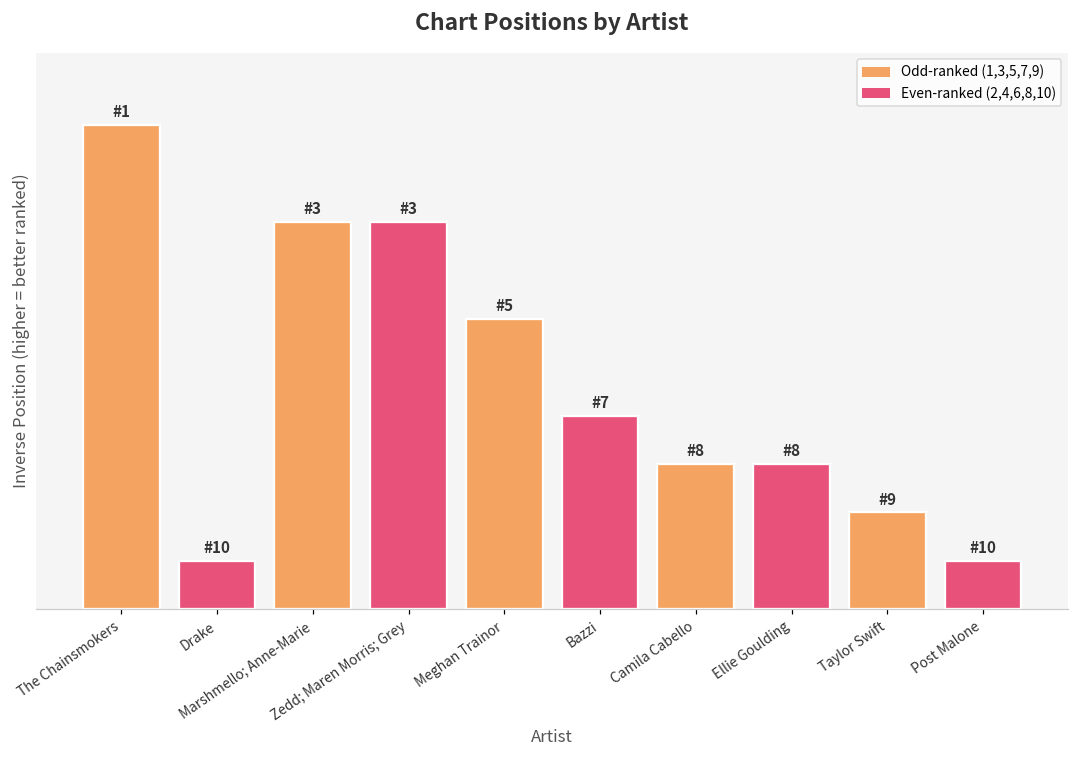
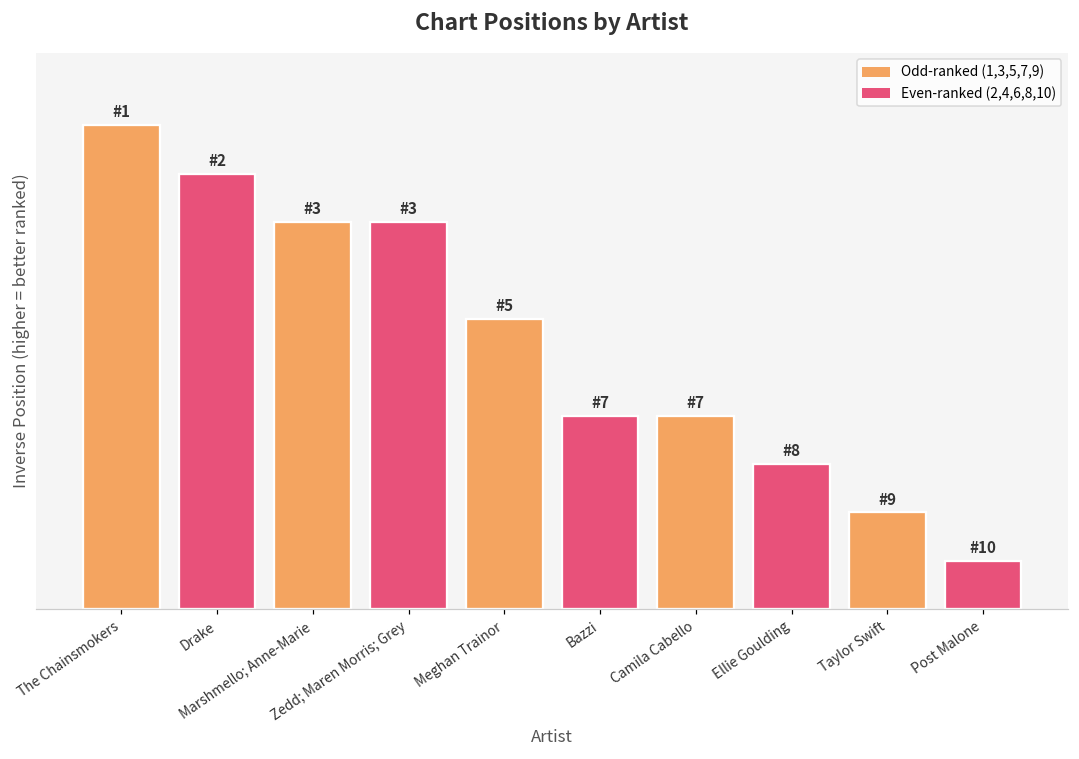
Drake: 10 -> 2
Camila Cabello: 8 -> 7
